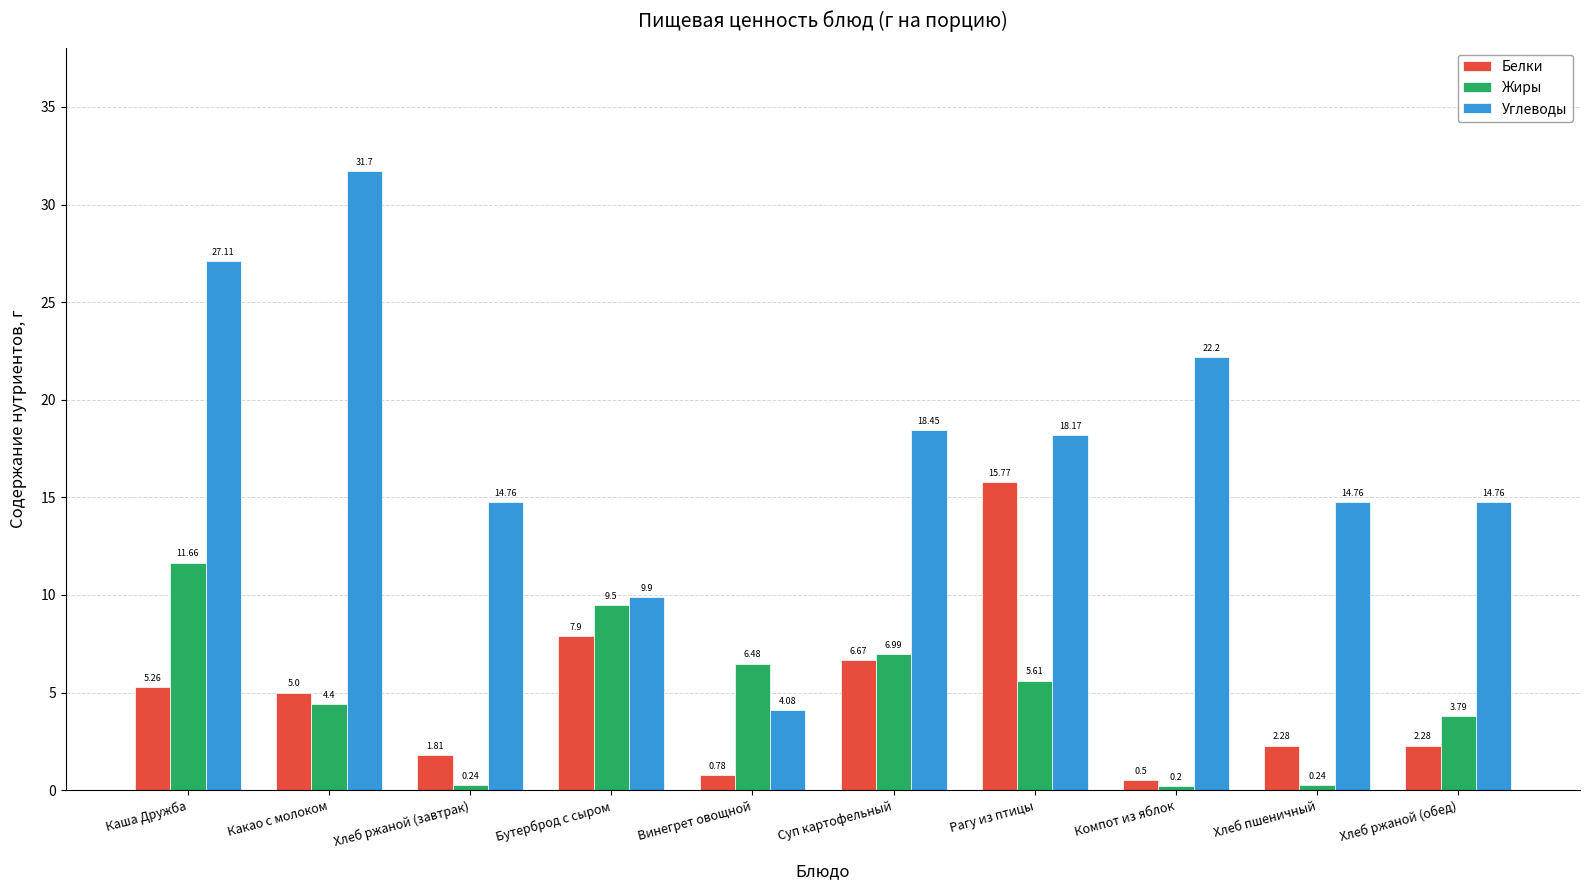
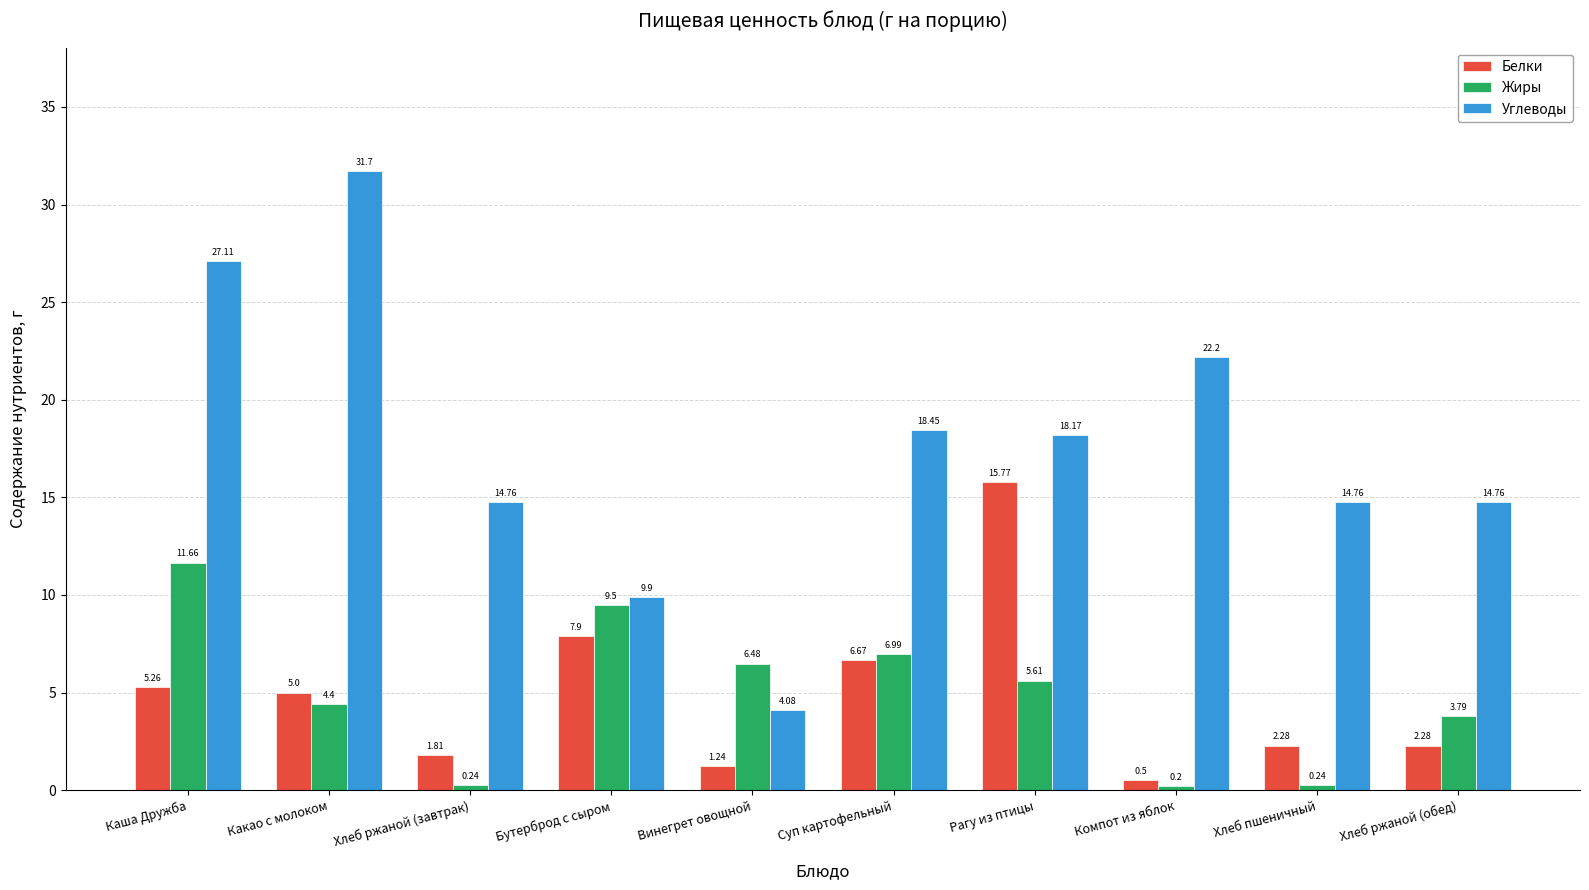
Белки, Винегрет овощной: 0.78 -> 1.24
